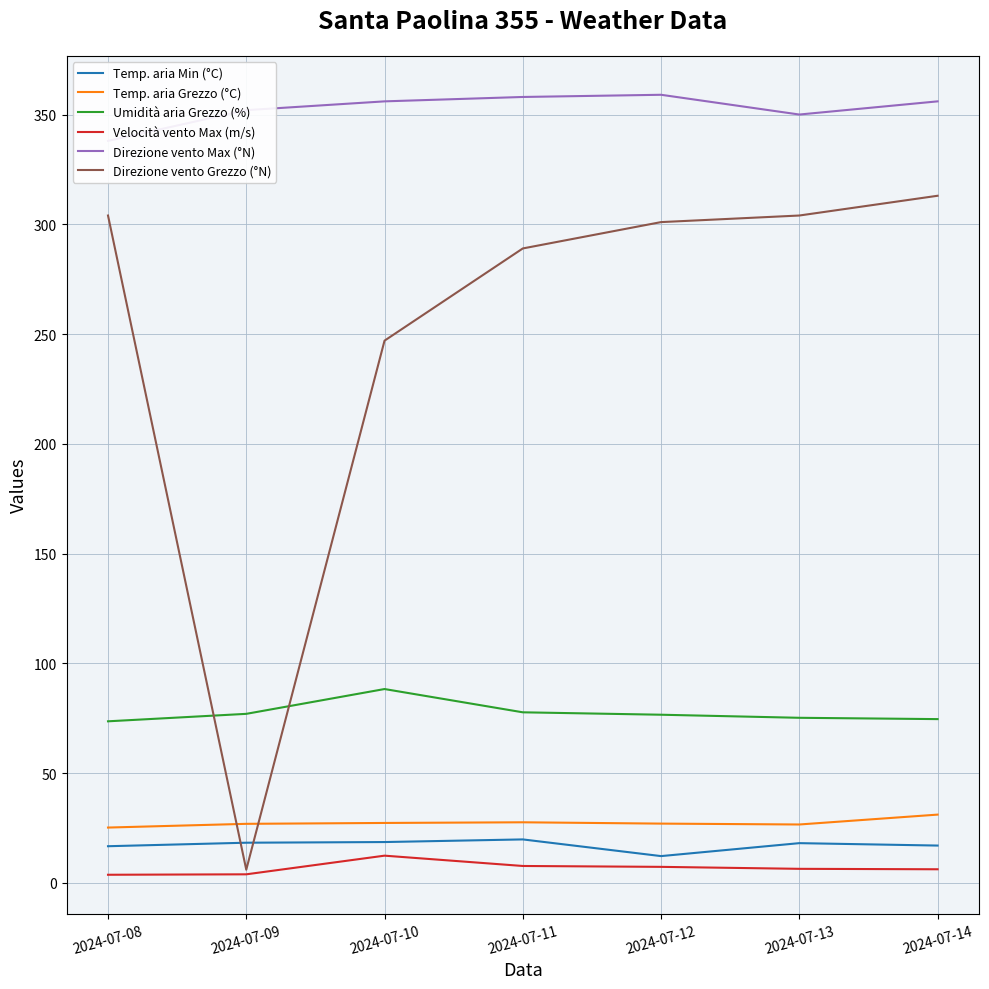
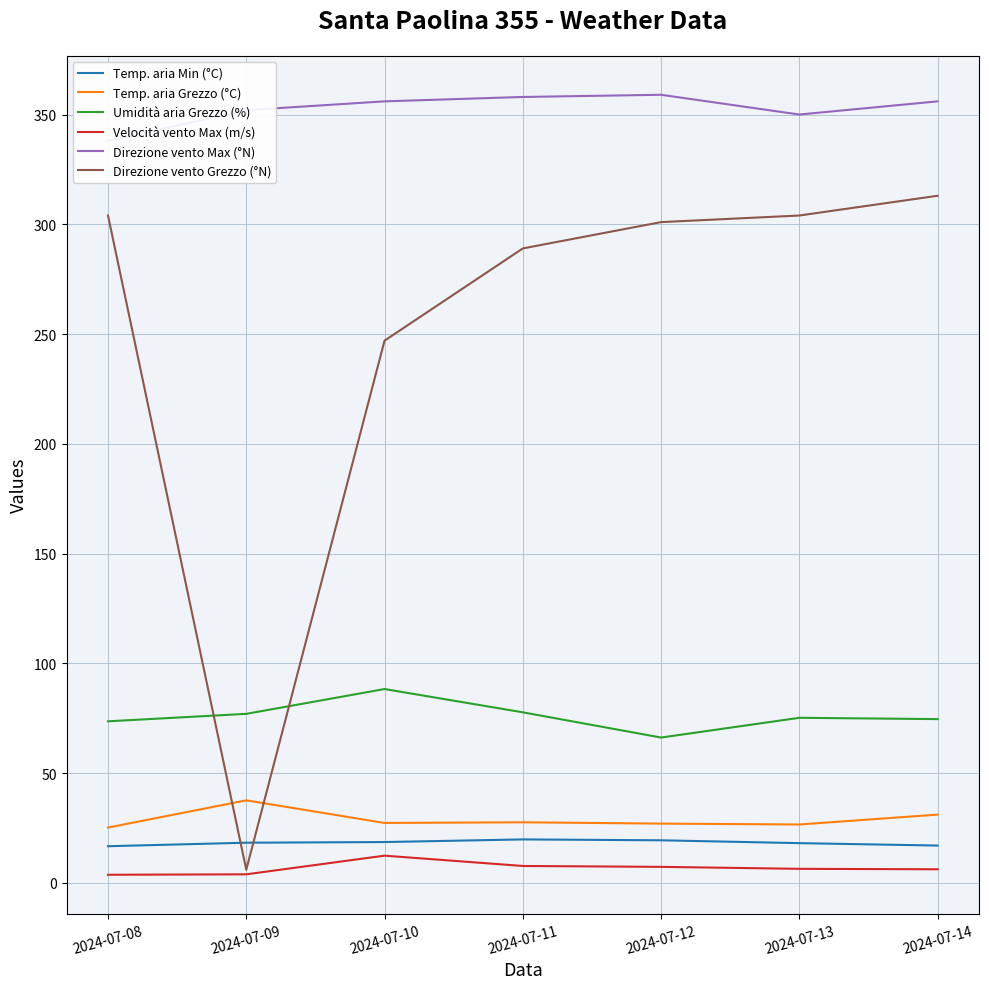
Temp. aria Grezzo (°C), 2024-07-09: 27 -> 38
Temp. aria Min (°C), 2024-07-12: 12 -> 19
Umidità aria Grezzo (%), 2024-07-12: 77 -> 66
